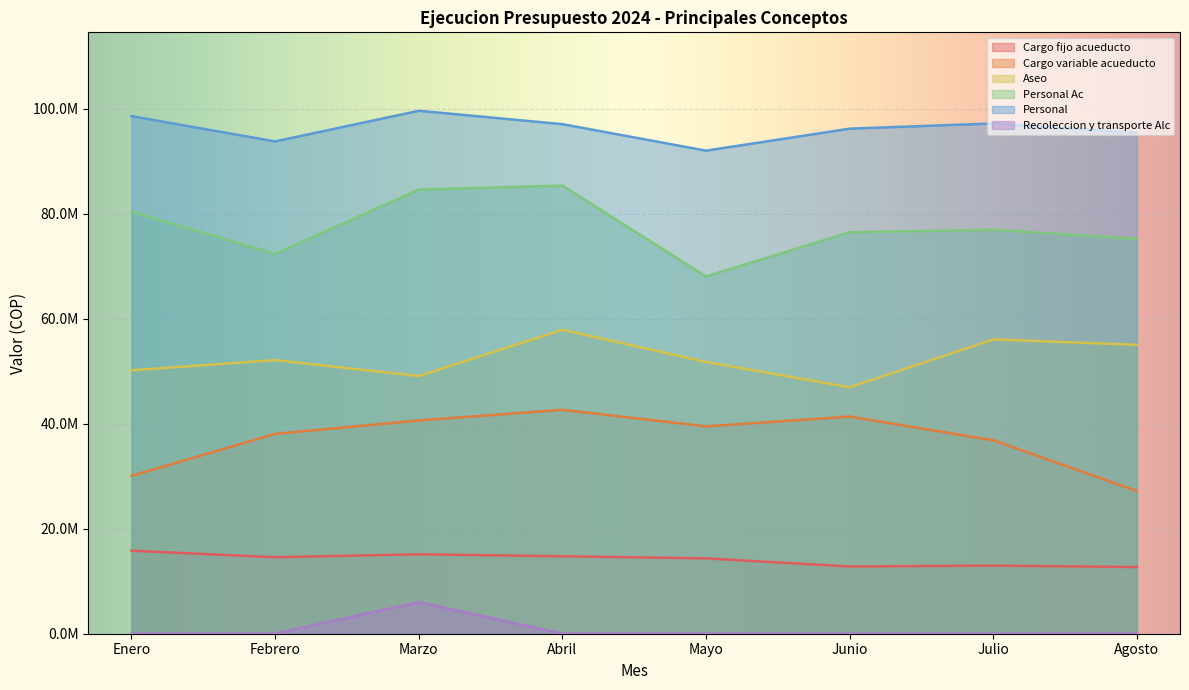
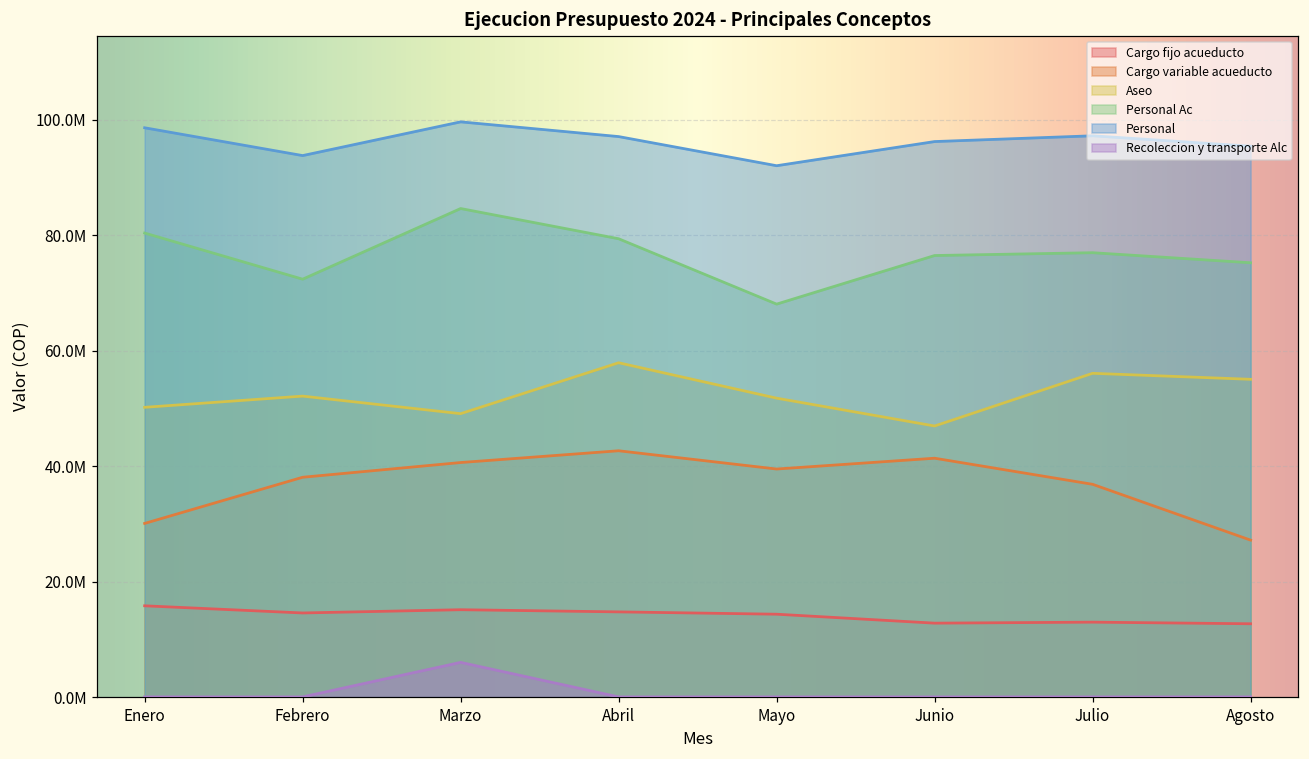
Personal Ac, Abril: 85000000 -> 79000000
